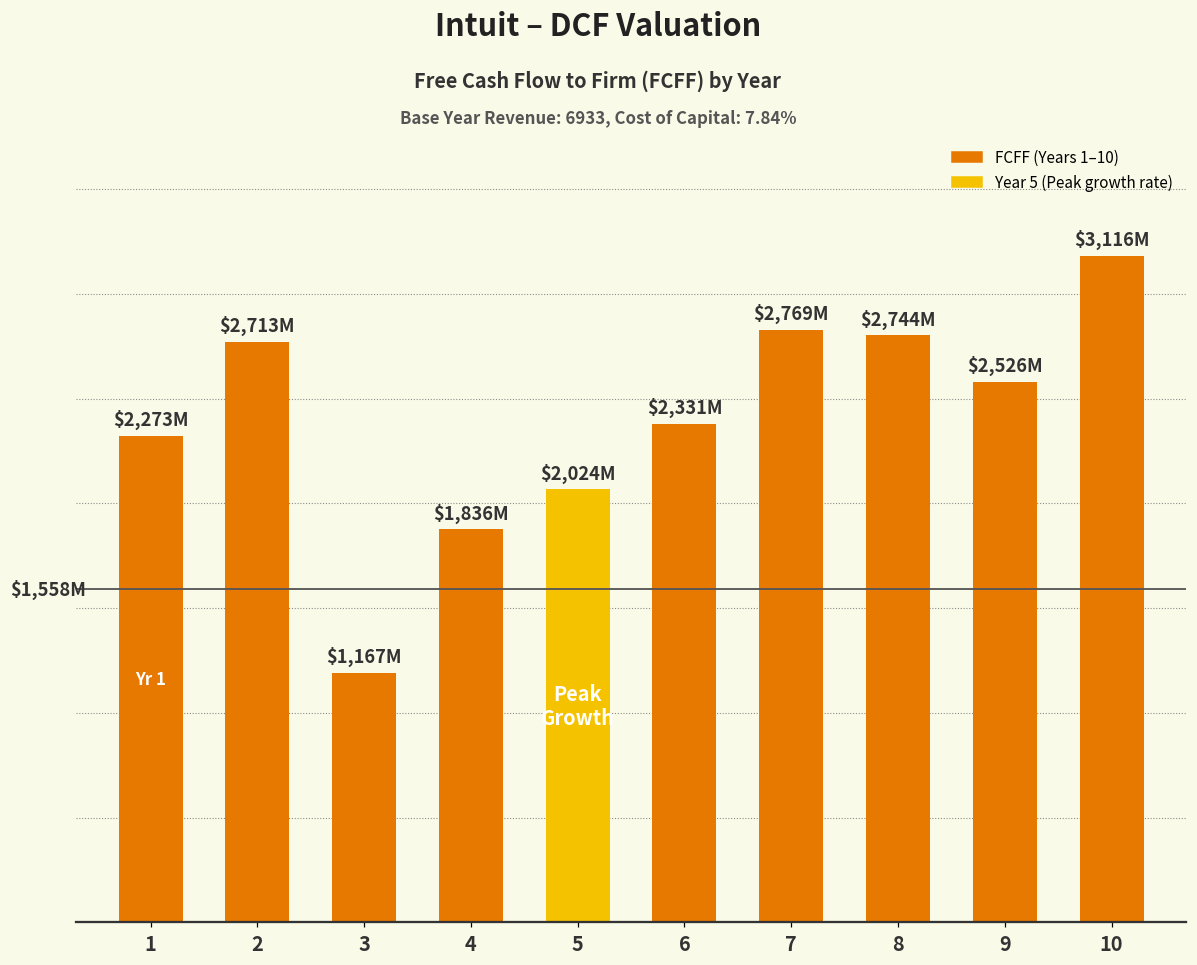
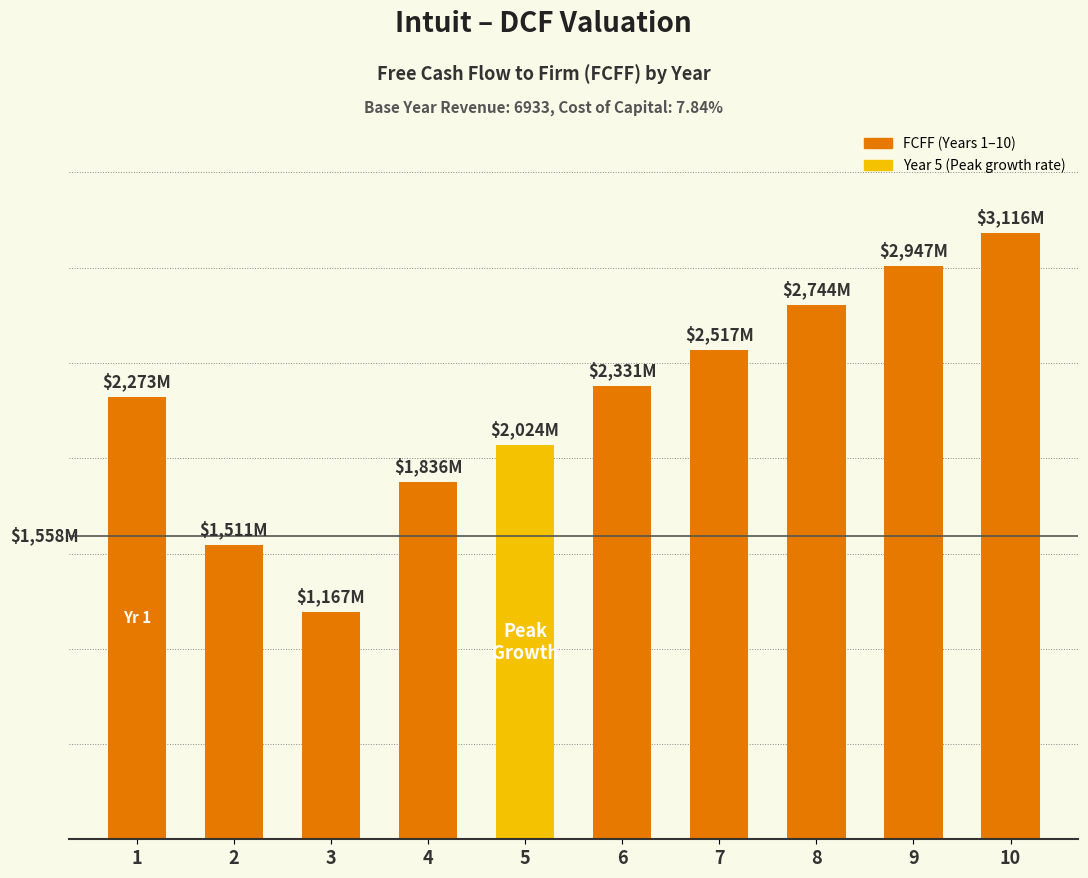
2: $2,713M -> $1,511M
7: $2,769M -> $2,517M
9: $2,526M -> $2,947M
